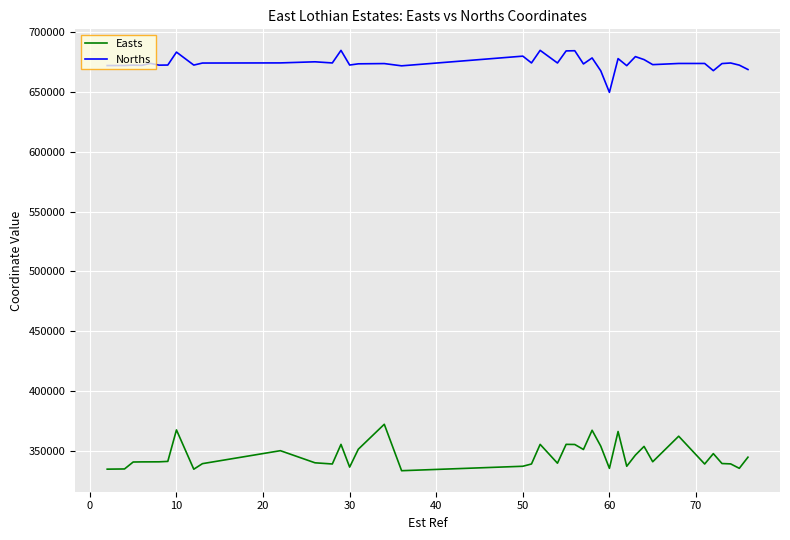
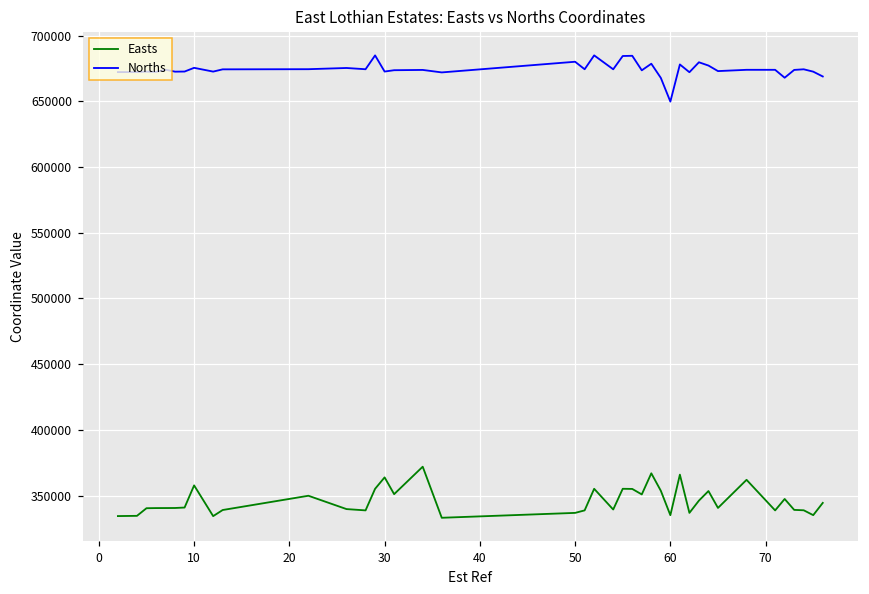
Easts, 10: 367000 -> 358000
Norths, 10: 684000 -> 676000
Easts, 30: 336000 -> 364000
